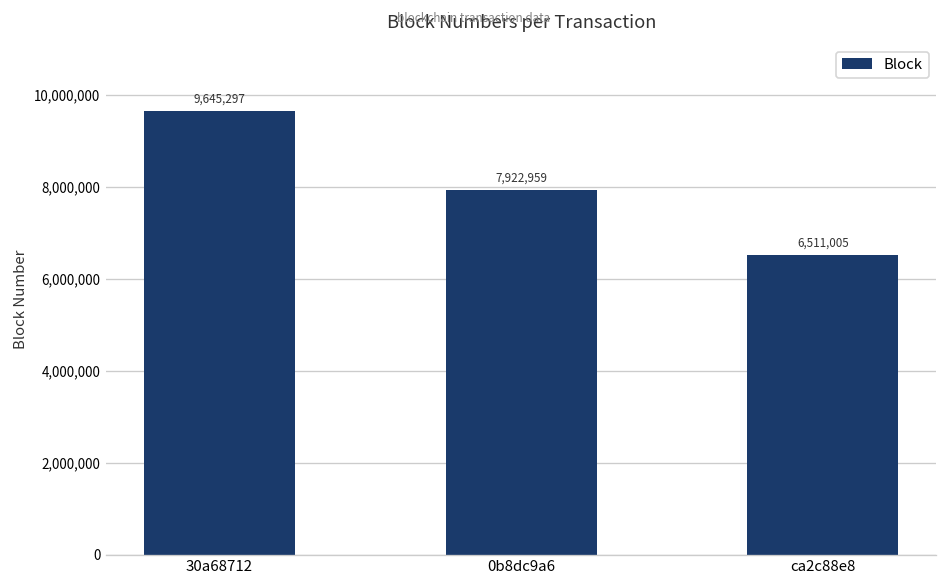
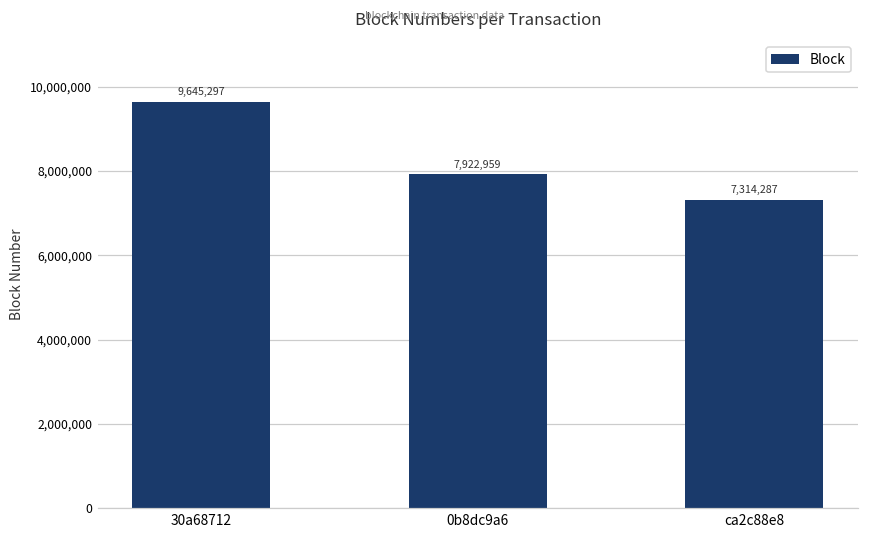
ca2c88e8: 6,511,005 -> 7,314,287
